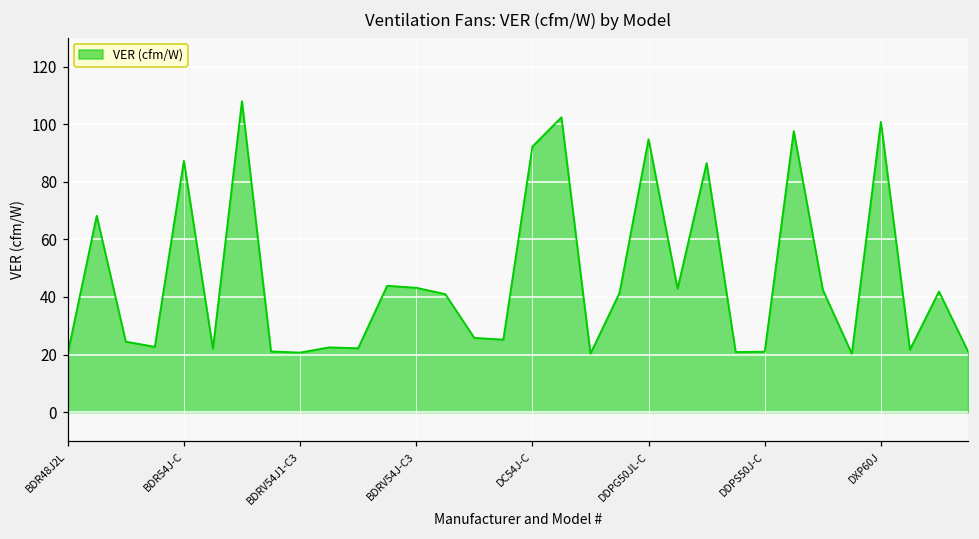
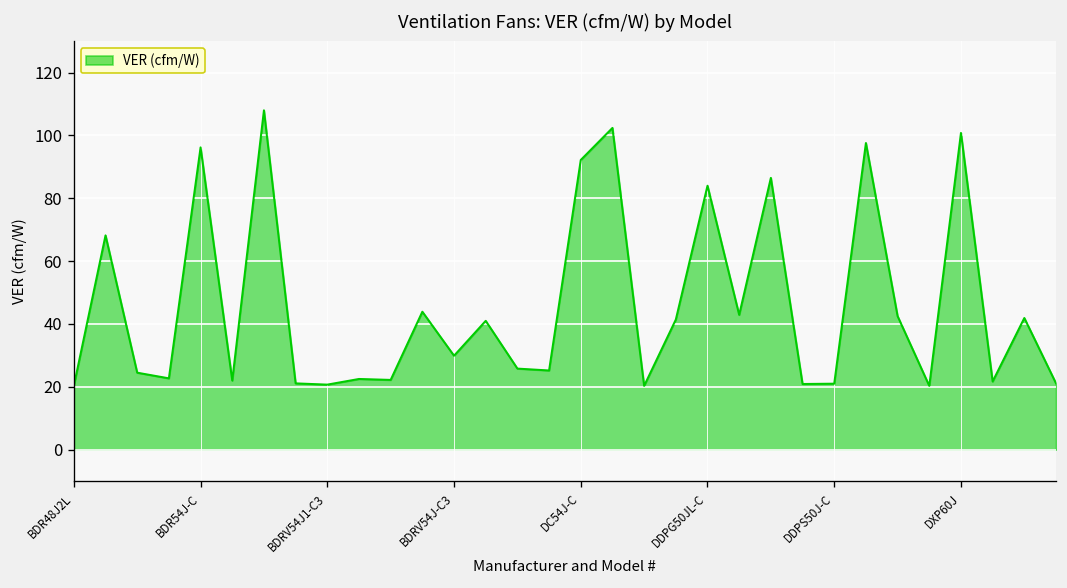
BDR54J-C: 87 -> 96
BDRV54J-C3: 43 -> 30
DDPG50JL-C: 95 -> 84
